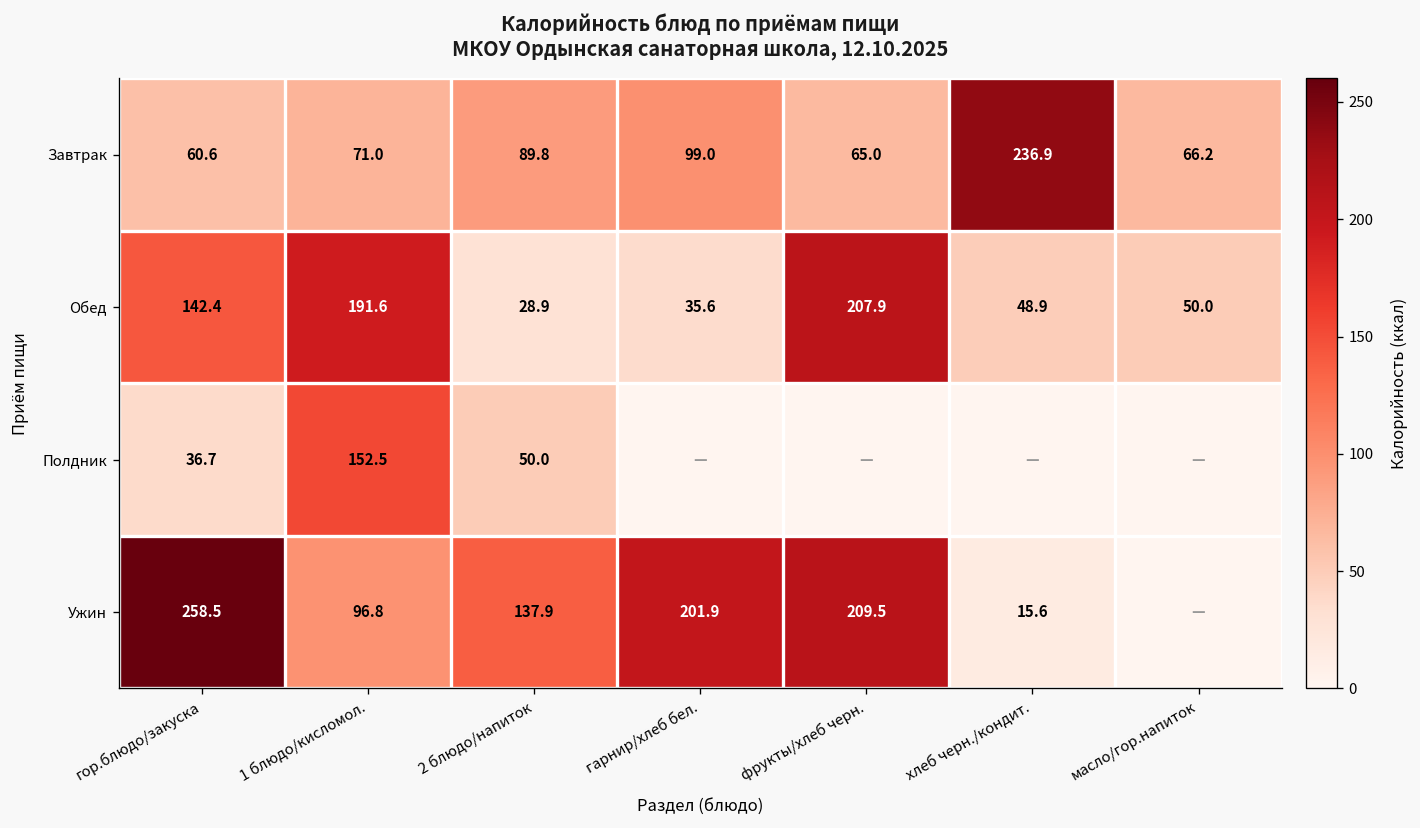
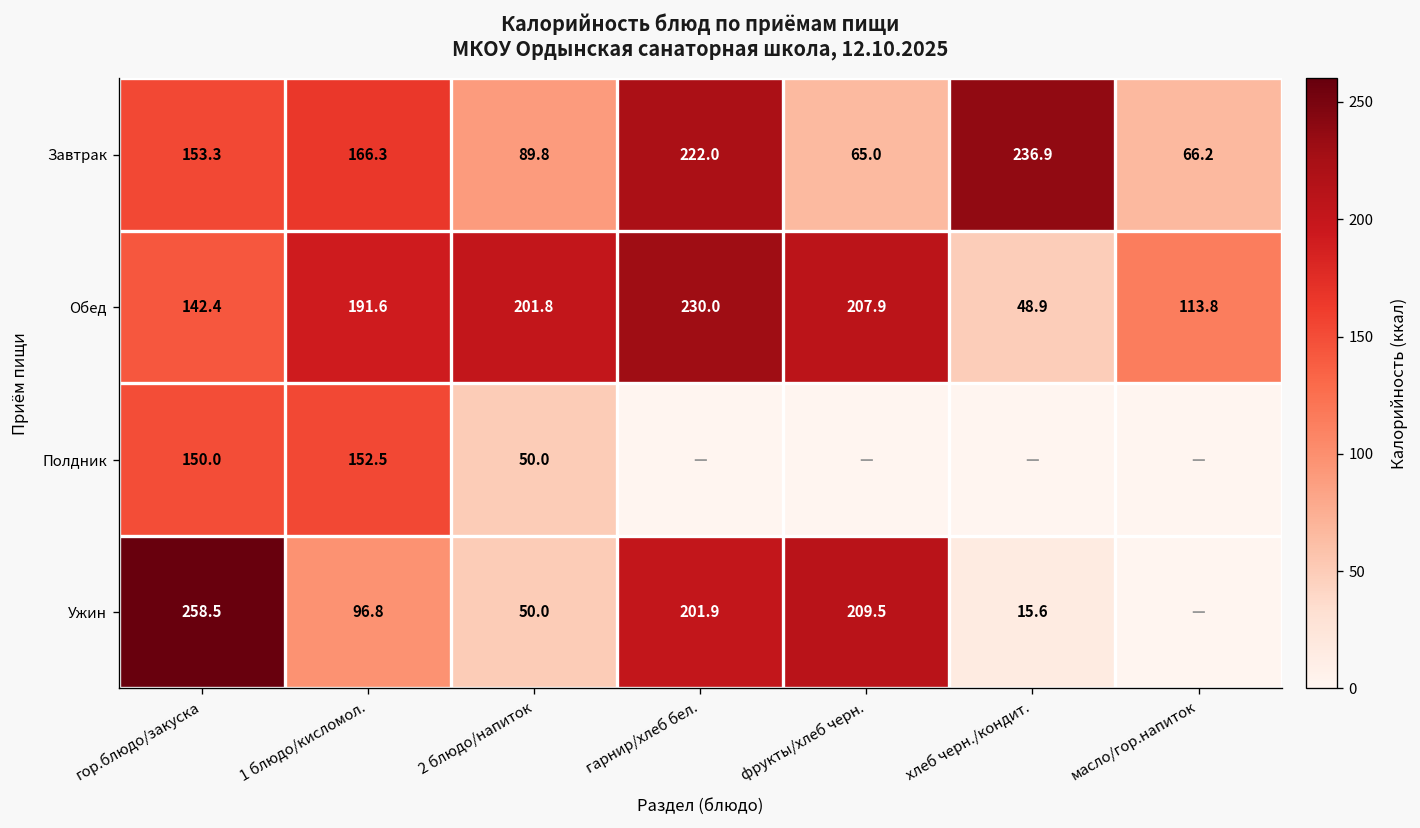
Завтрак, гор.блюдо/закуска: 60.6 -> 153.3
Завтрак, 1 блюдо/кисломол.: 71.0 -> 166.3
Завтрак, гарнир/хлеб бел.: 99.0 -> 222.0
Обед, 2 блюдо/напиток: 28.9 -> 201.8
Обед, гарнир/хлеб бел.: 35.6 -> 230.0
Обед, масло/гор.напиток: 50.0 -> 113.8
Полдник, гор.блюдо/закуска: 36.7 -> 150.0
Ужин, 2 блюдо/напиток: 137.9 -> 50.0
